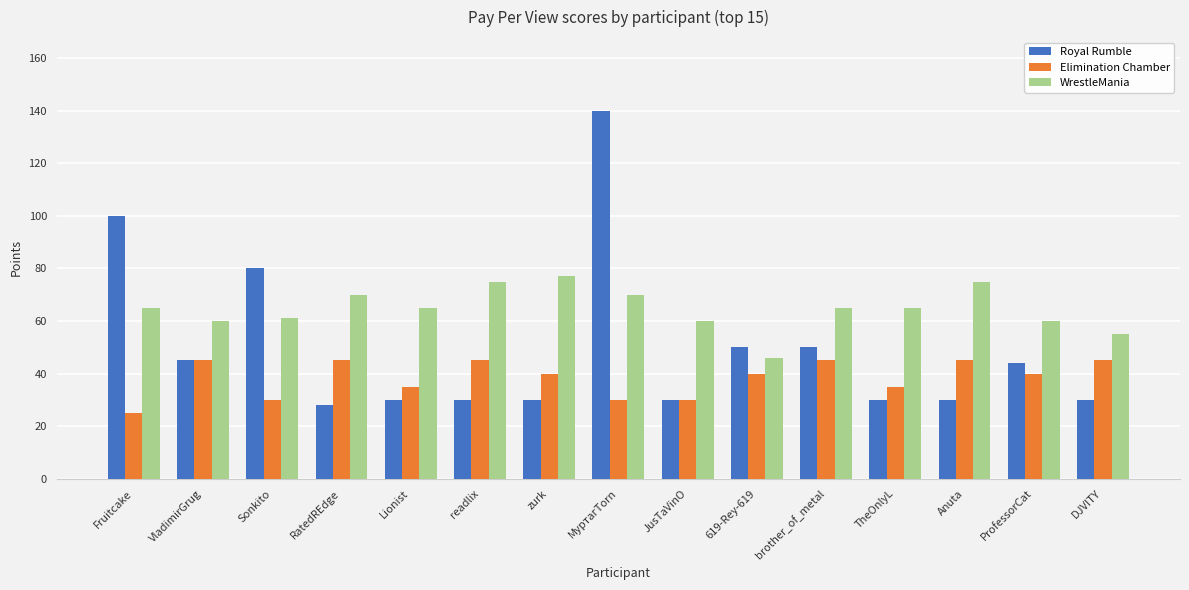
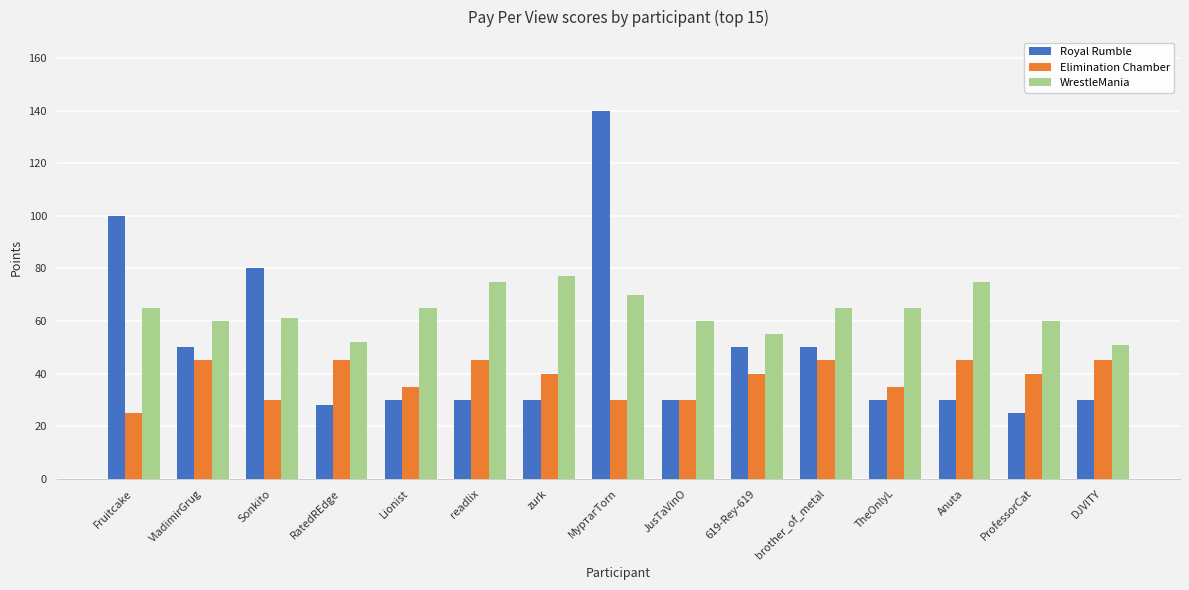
Royal Rumble, VladimirGrug: 45 -> 50
WrestleMania, RatedREdge: 70 -> 52
WrestleMania, 619-Rey-619: 46 -> 55
Royal Rumble, ProfessorCat: 44 -> 25
WrestleMania, DJVITY: 55 -> 51
